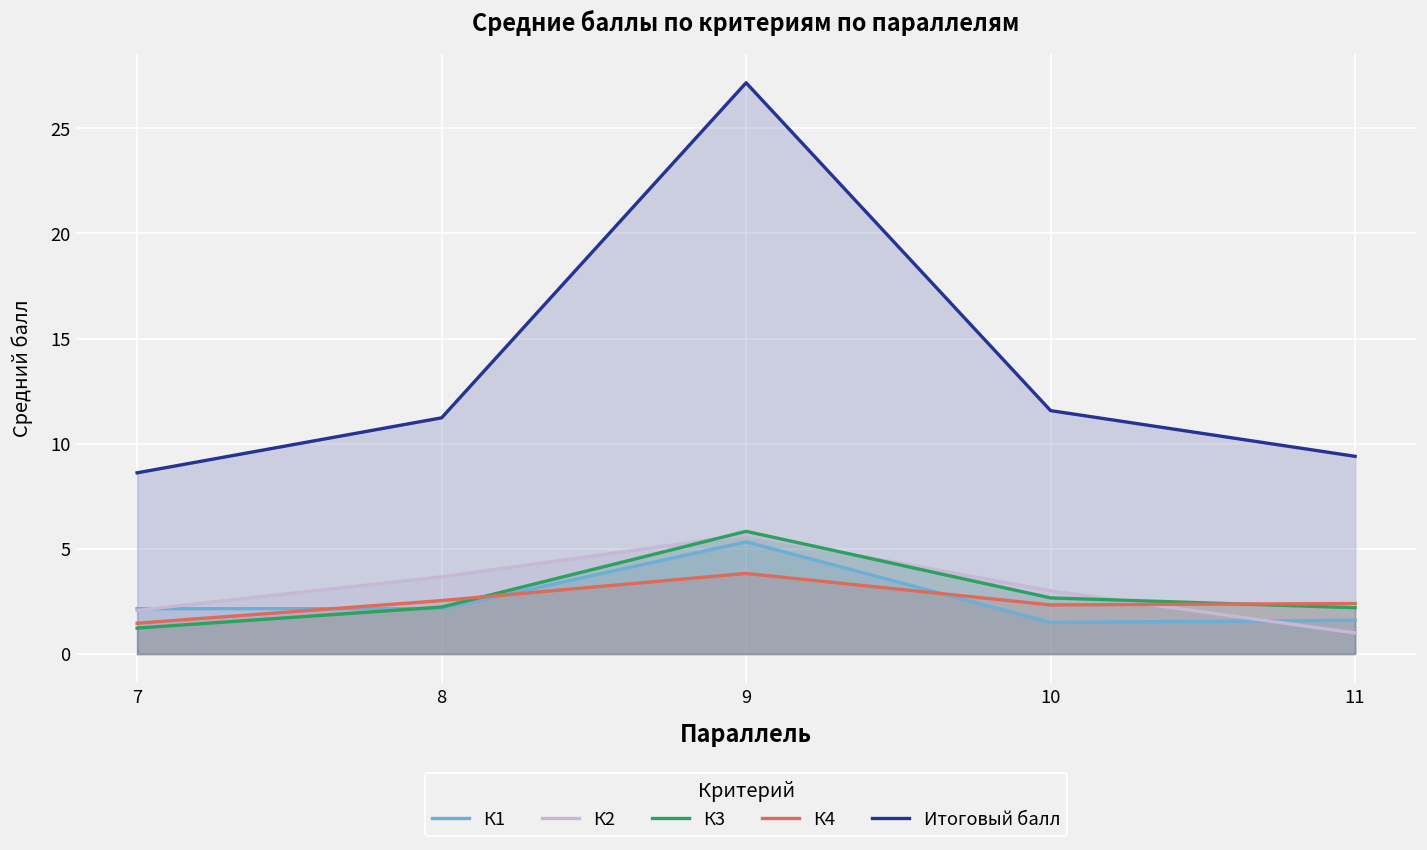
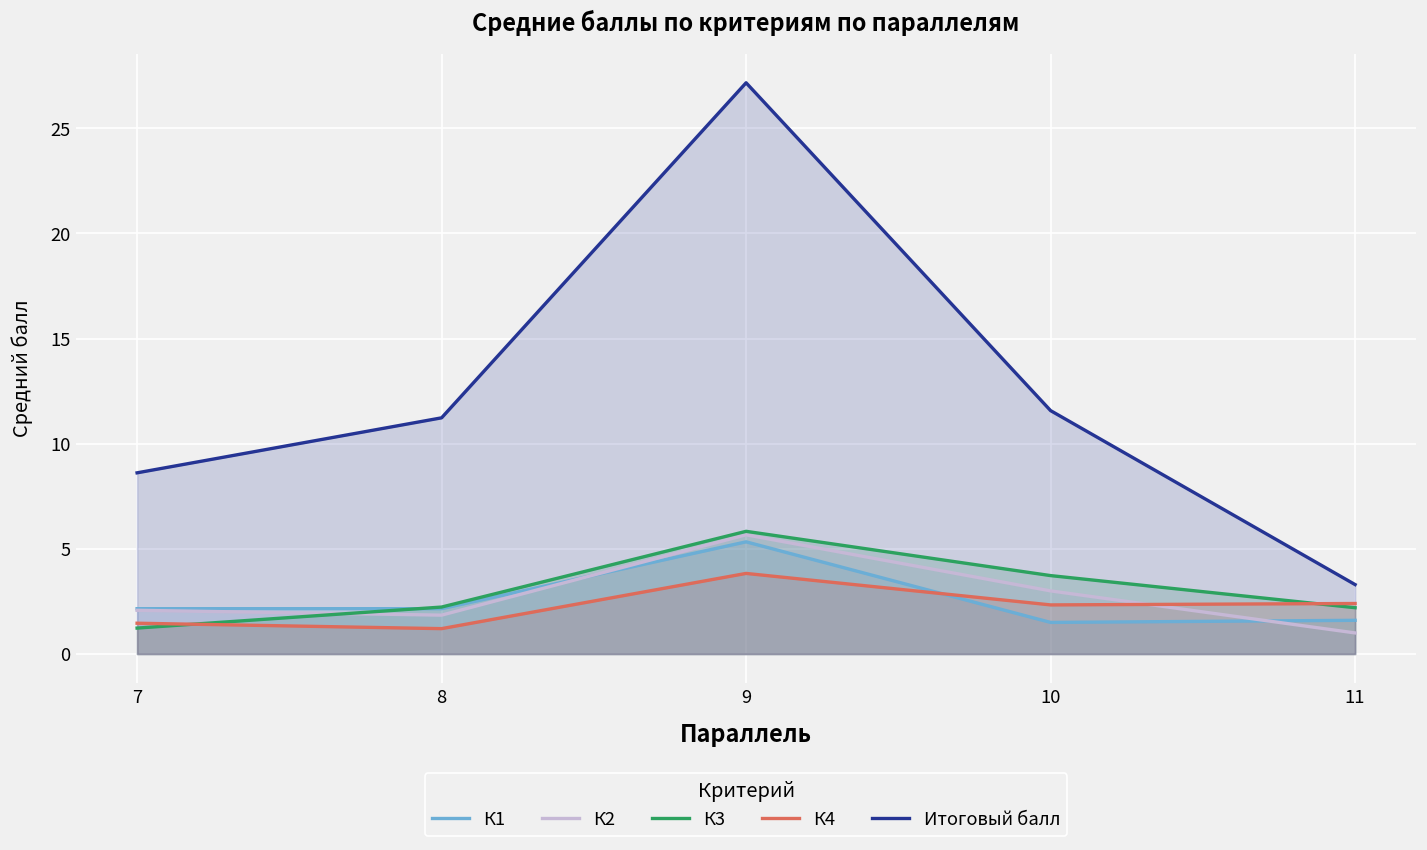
К2, 8: 3.7 -> 1.8
К4, 8: 2.5 -> 1.2
К3, 10: 2.7 -> 3.7
Итоговый балл, 11: 9.4 -> 3.3
